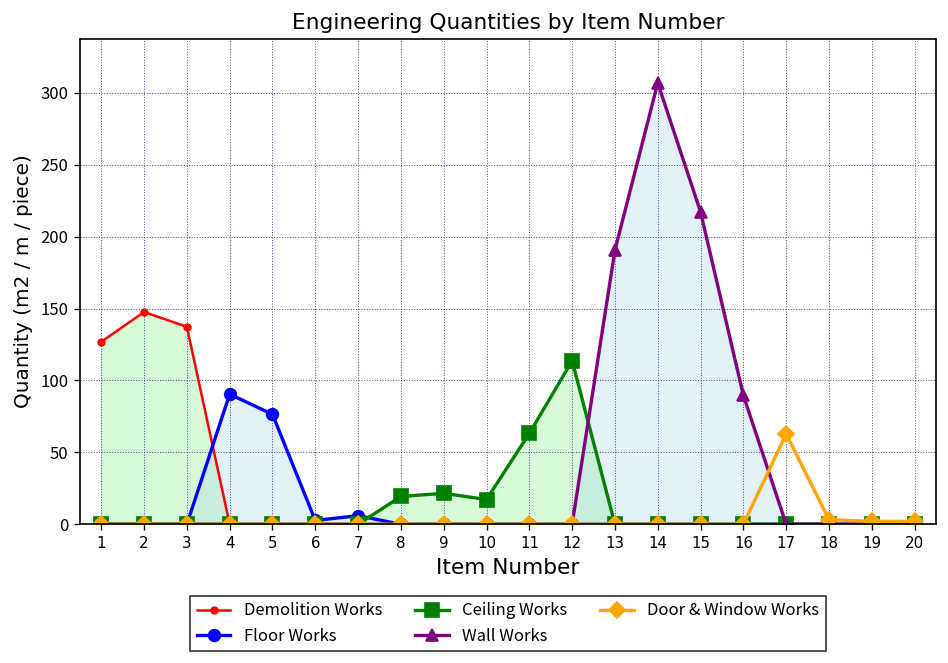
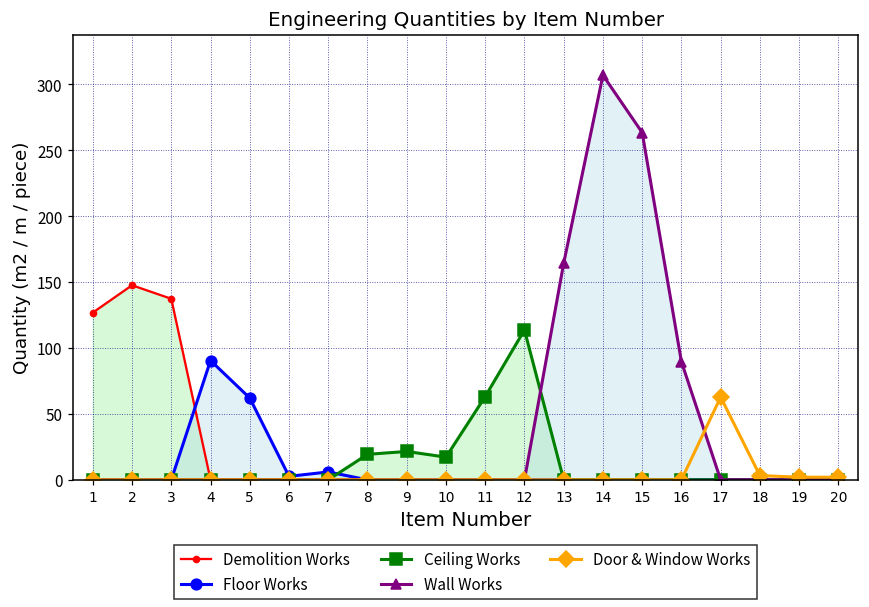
Floor Works, 5: 76 -> 62
Wall Works, 13: 191 -> 164
Wall Works, 15: 217 -> 263
